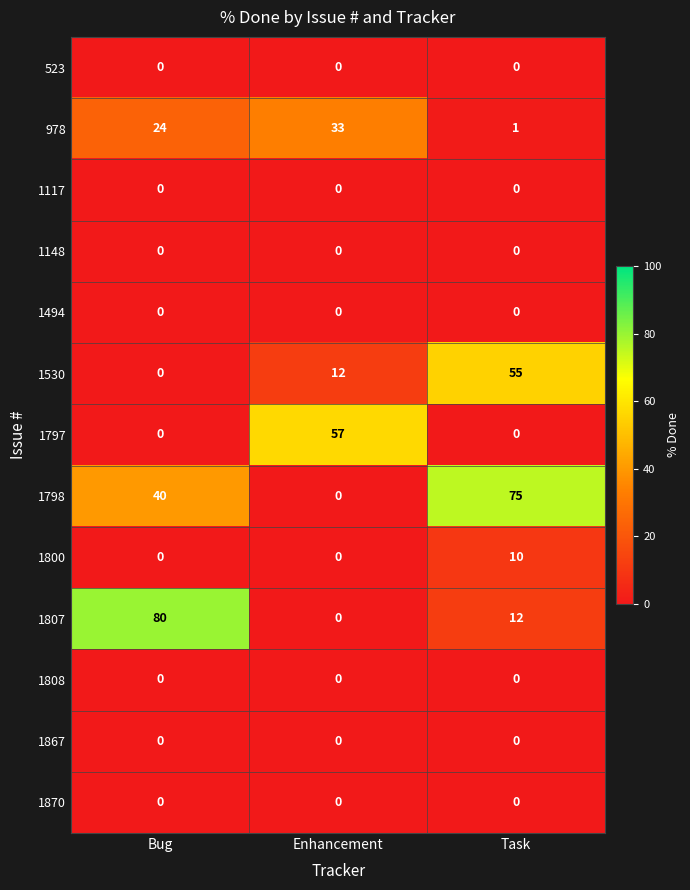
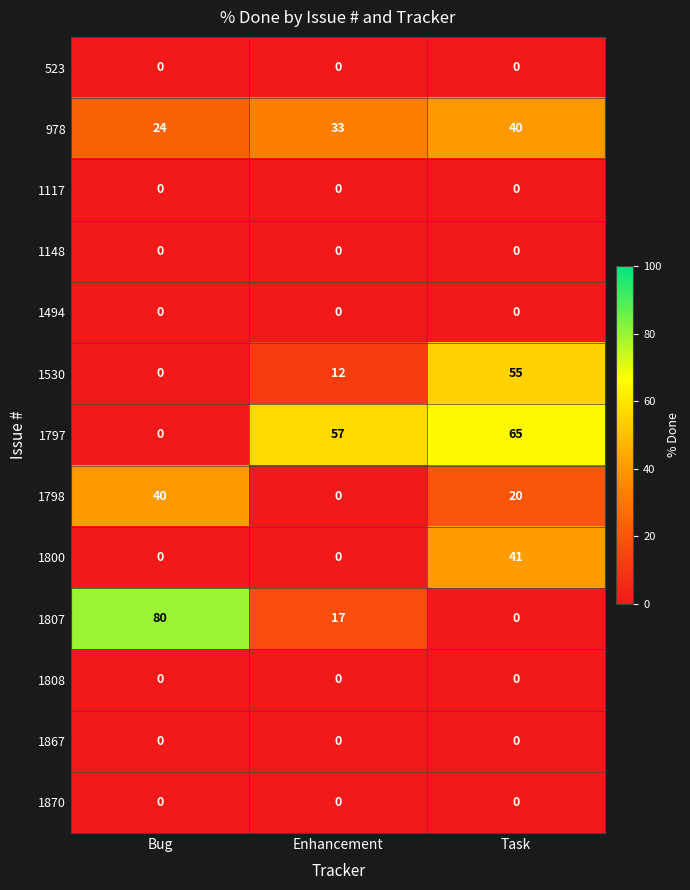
978, Task: 1 -> 40
1797, Task: 0 -> 65
1798, Task: 75 -> 20
1800, Task: 10 -> 41
1807, Enhancement: 0 -> 17
1807, Task: 12 -> 0
